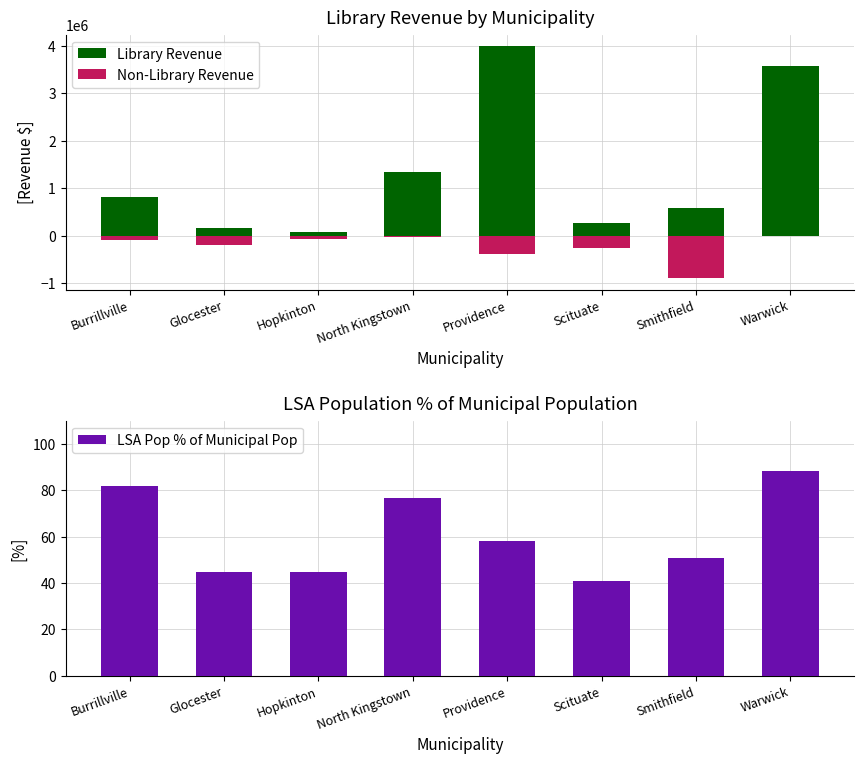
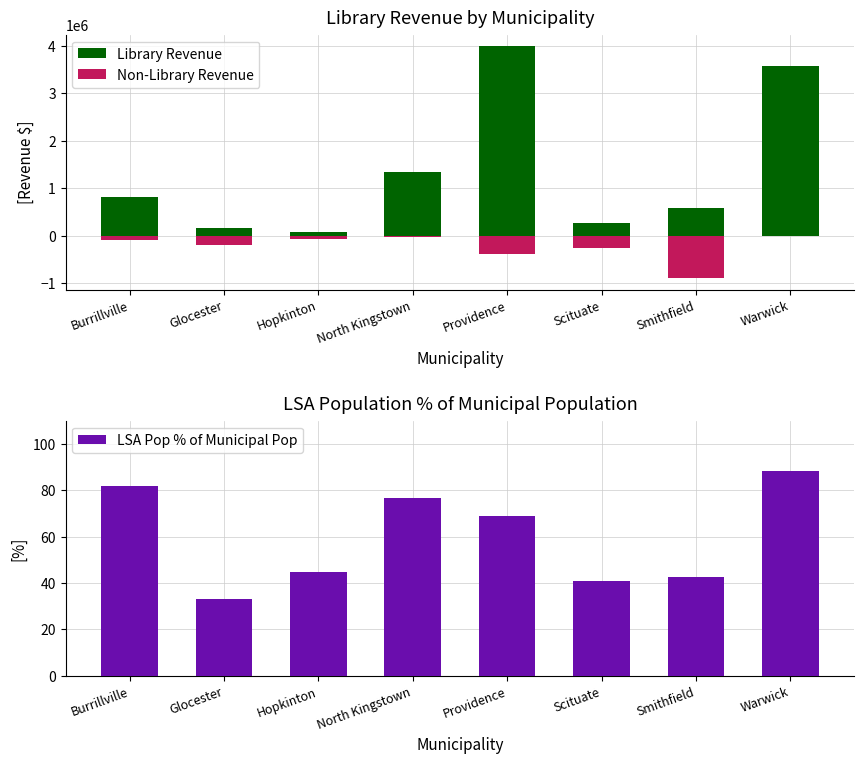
LSA Population % of Municipal Population, Glocester: 45 -> 33
LSA Population % of Municipal Population, Providence: 58 -> 69
LSA Population % of Municipal Population, Smithfield: 51 -> 43
